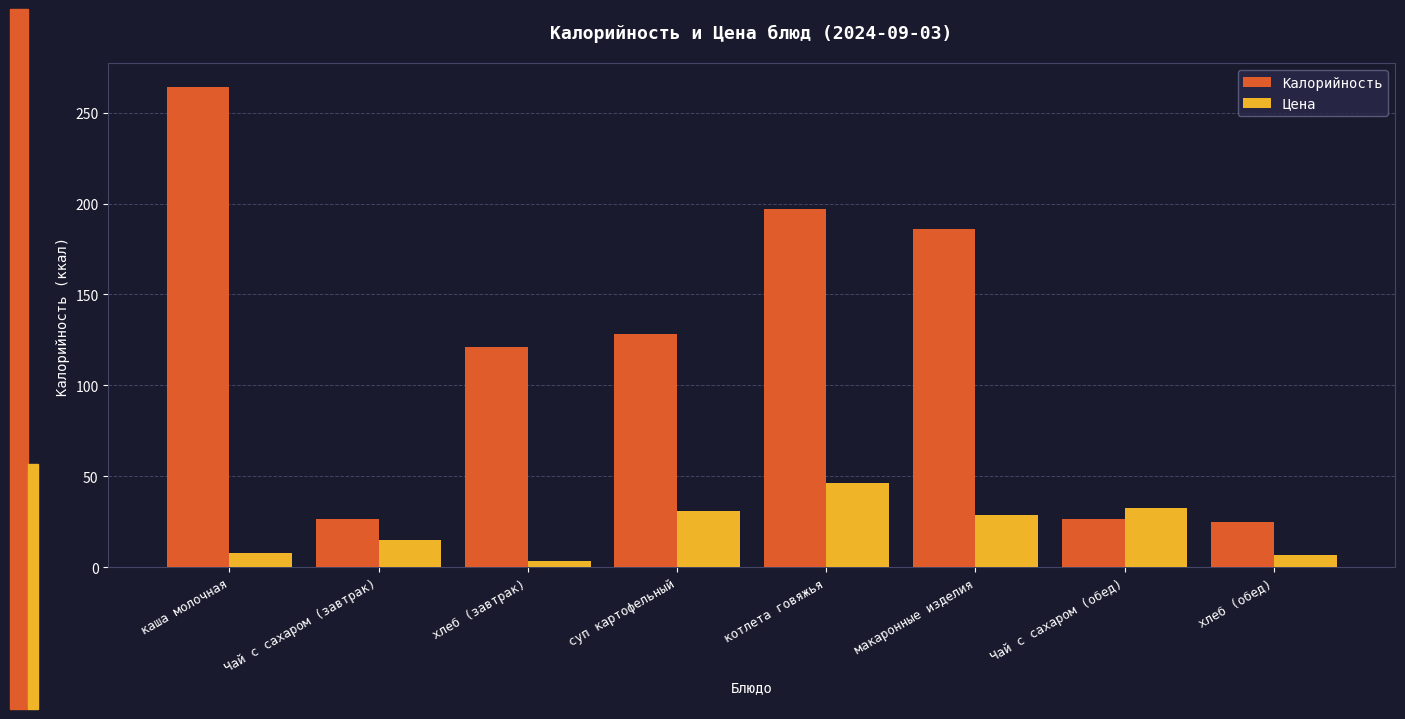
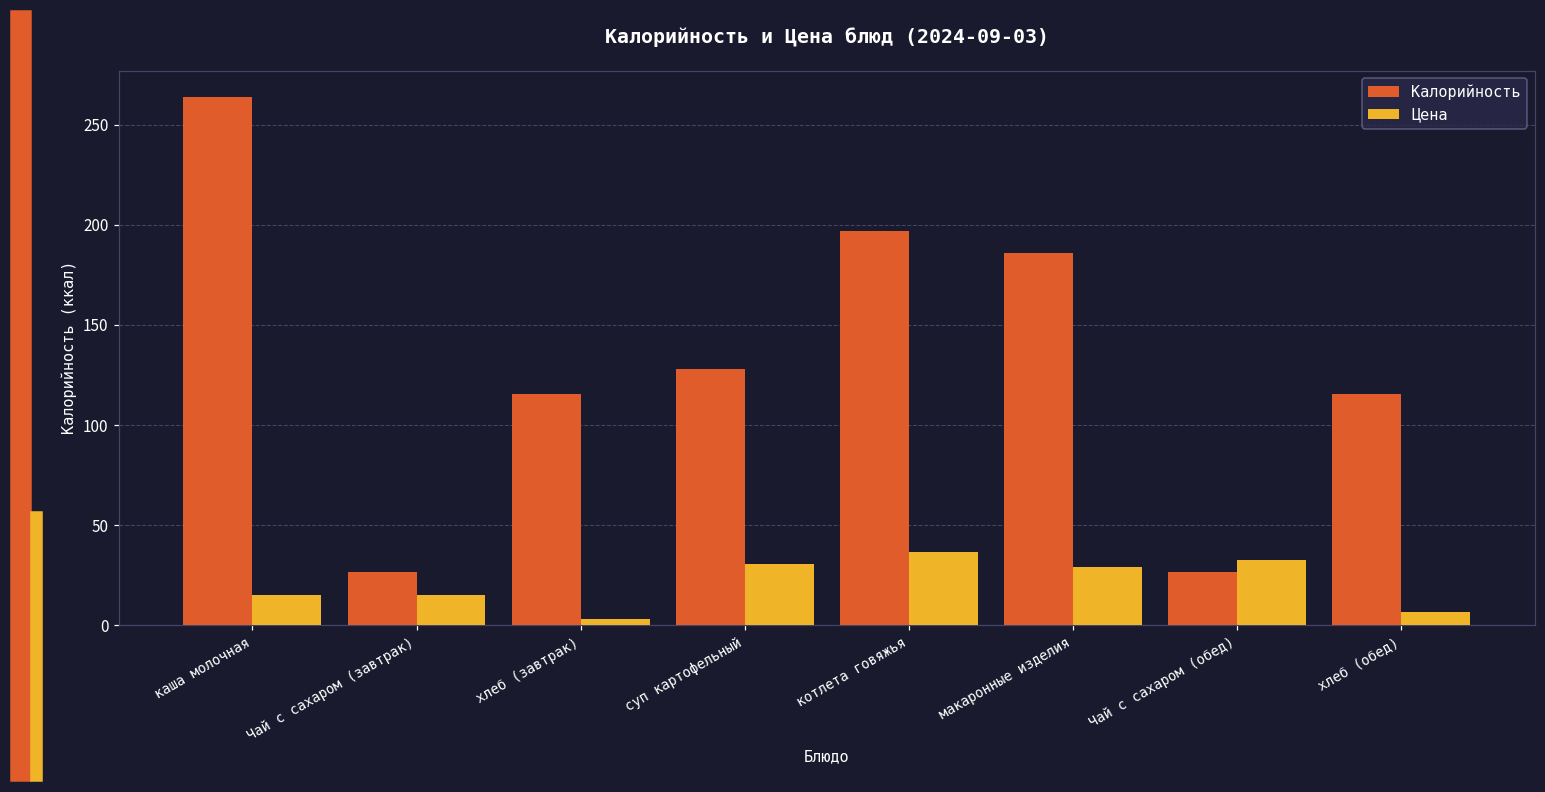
Цена, каша молочная: 8 -> 15
Калорийность, хлеб (завтрак): 121 -> 116
Цена, котлета говяжья: 46 -> 36
Калорийность, хлеб (обед): 25 -> 116
